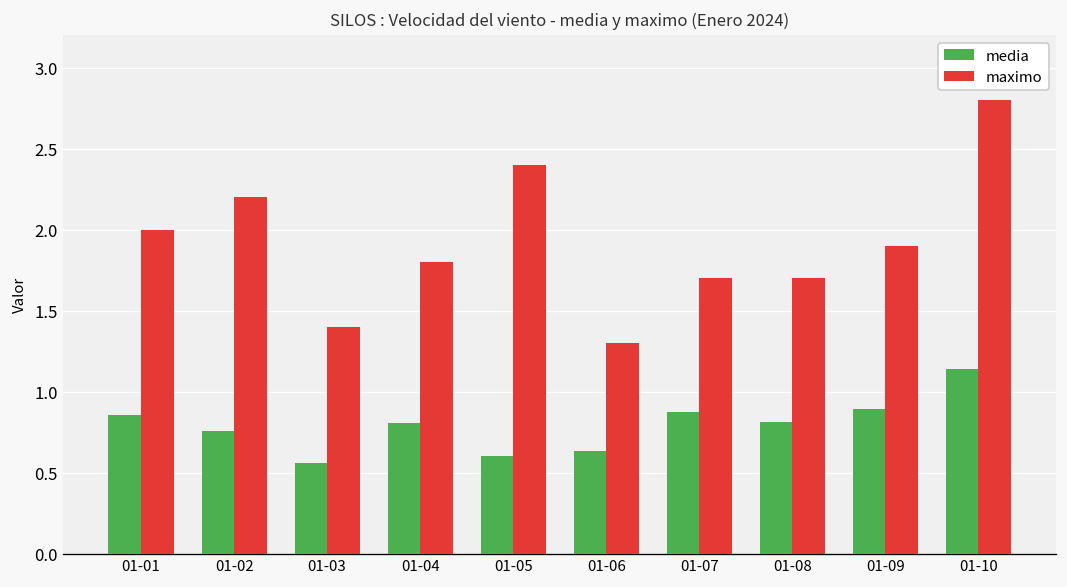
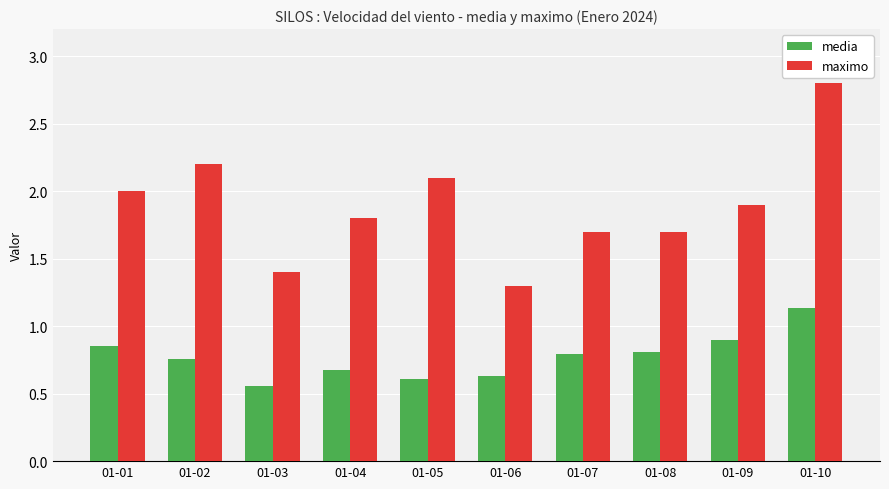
media, 01-04: 0.81 -> 0.68
maximo, 01-05: 2.4 -> 2.1
media, 01-07: 0.88 -> 0.79
